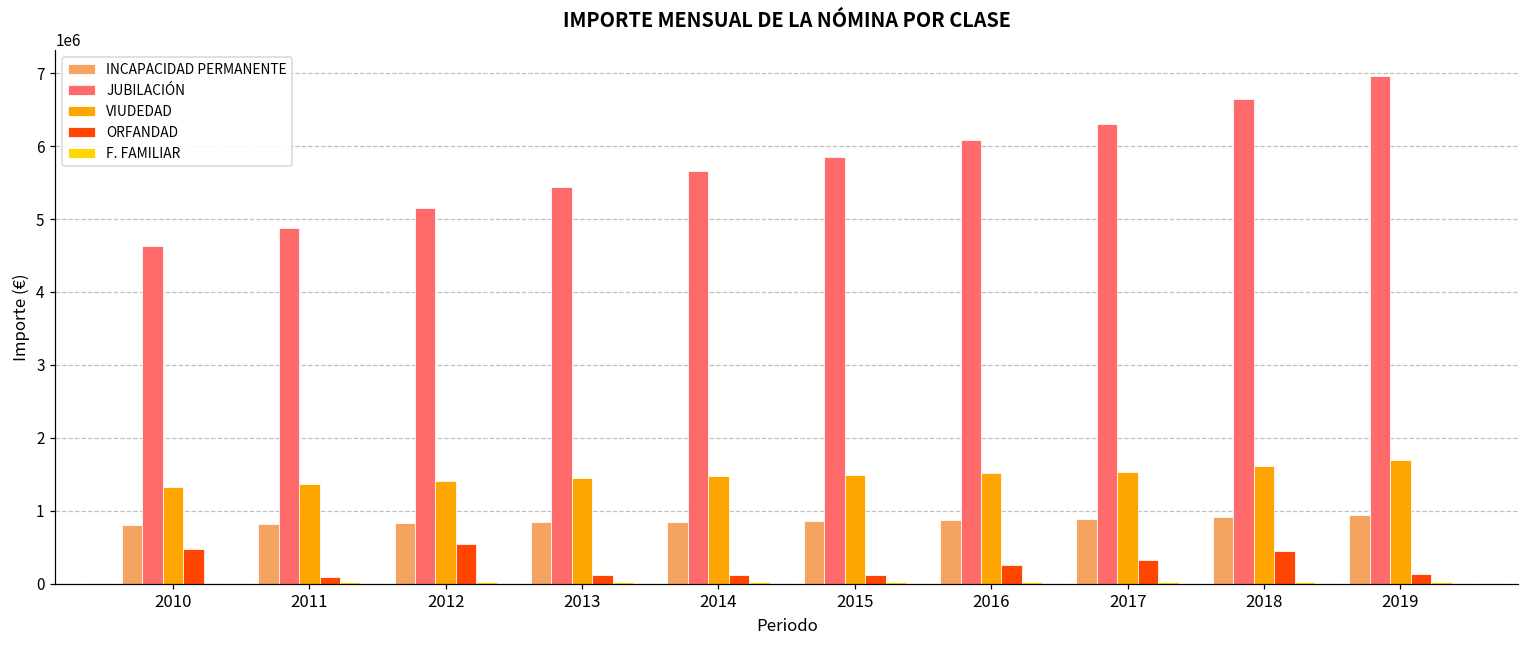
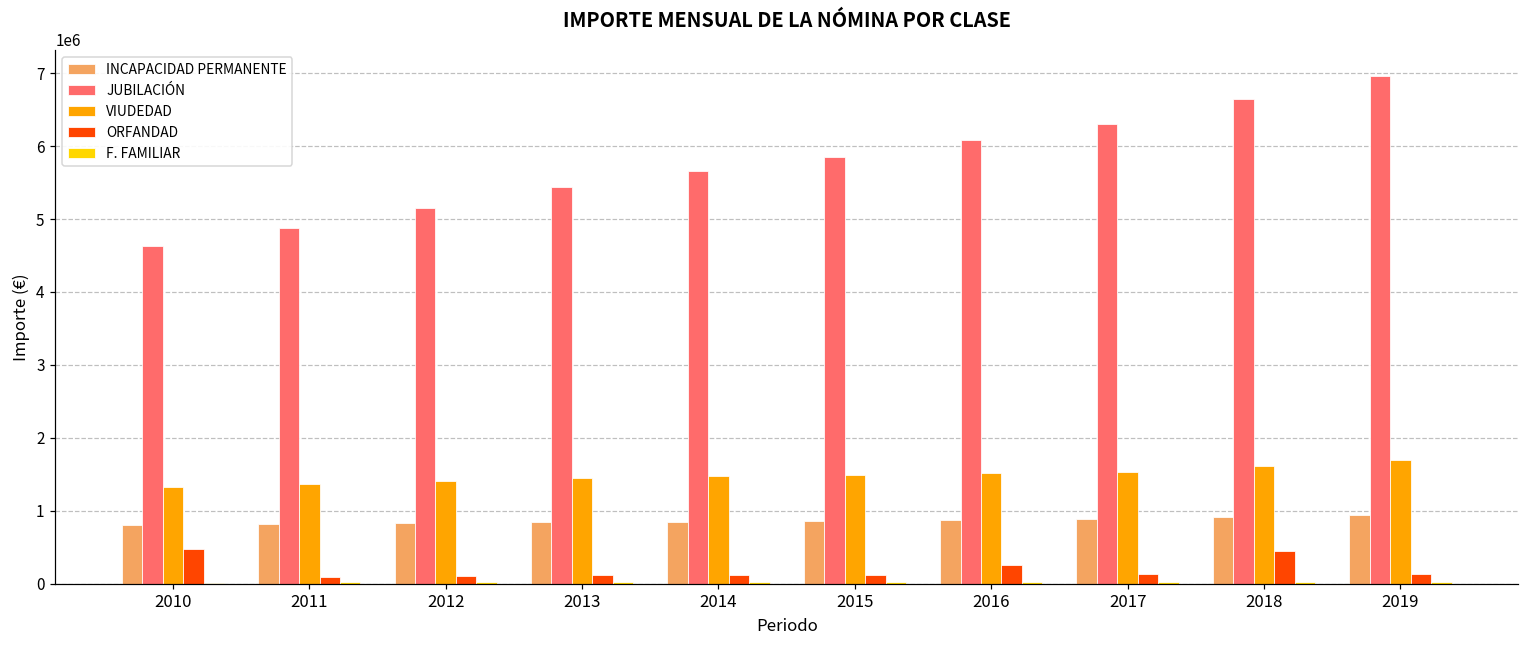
ORFANDAD, 2012: 500000 -> 100000
ORFANDAD, 2017: 300000 -> 100000
